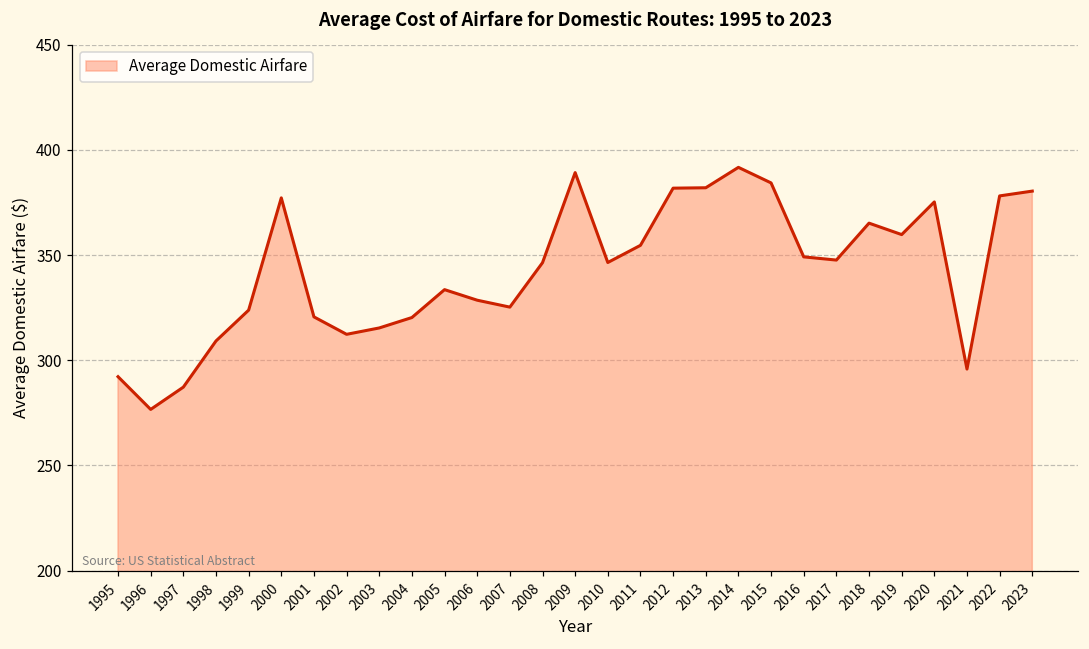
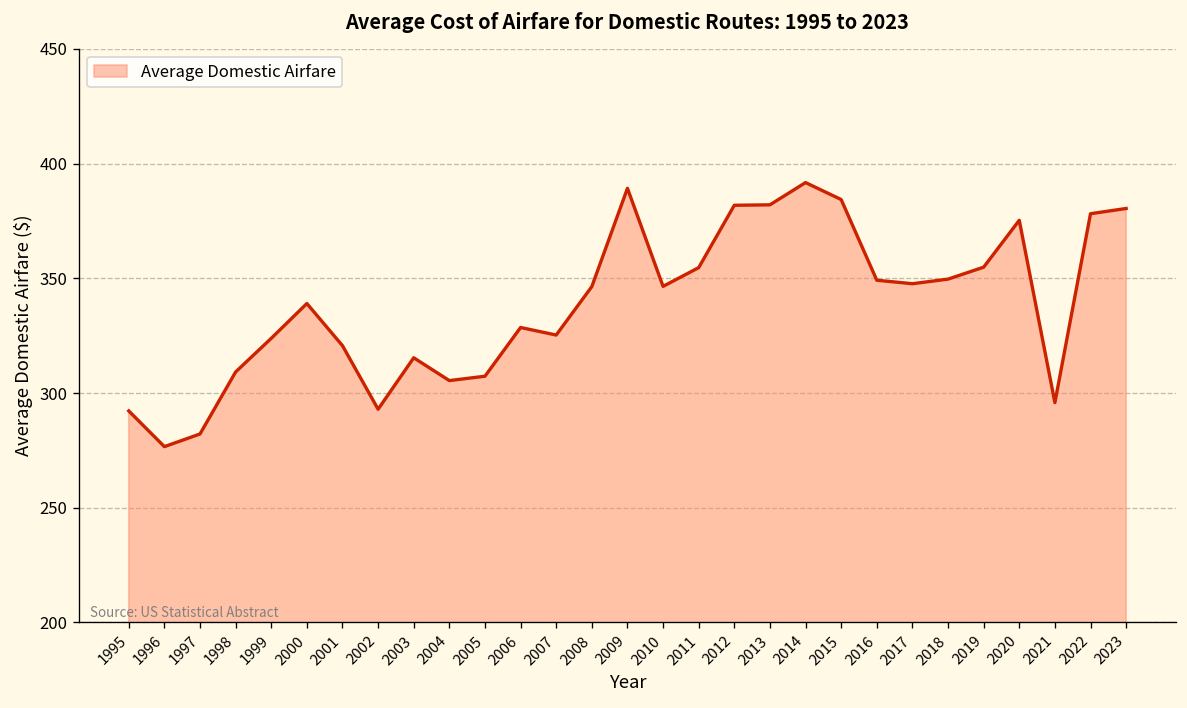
1997: 287 -> 282
2000: 377 -> 339
2002: 312 -> 293
2004: 320 -> 305
2005: 334 -> 307
2018: 365 -> 350
2019: 360 -> 355
